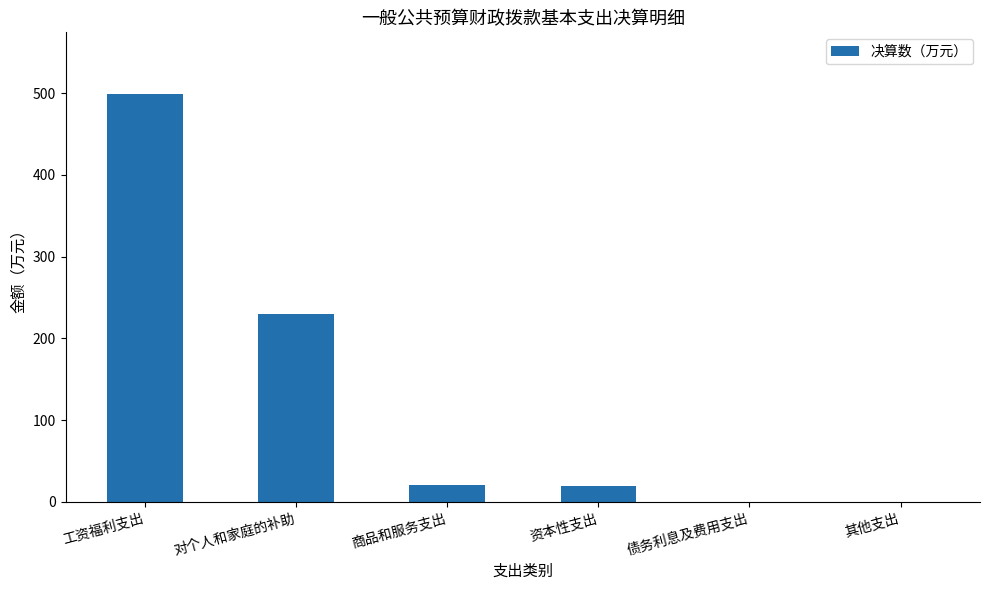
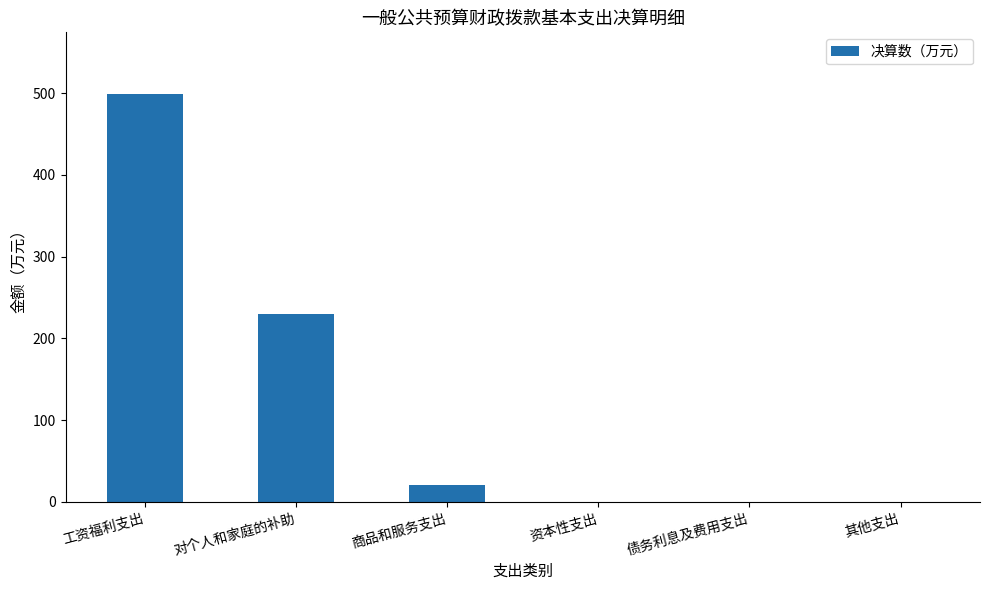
资本性支出: 20 -> 0
